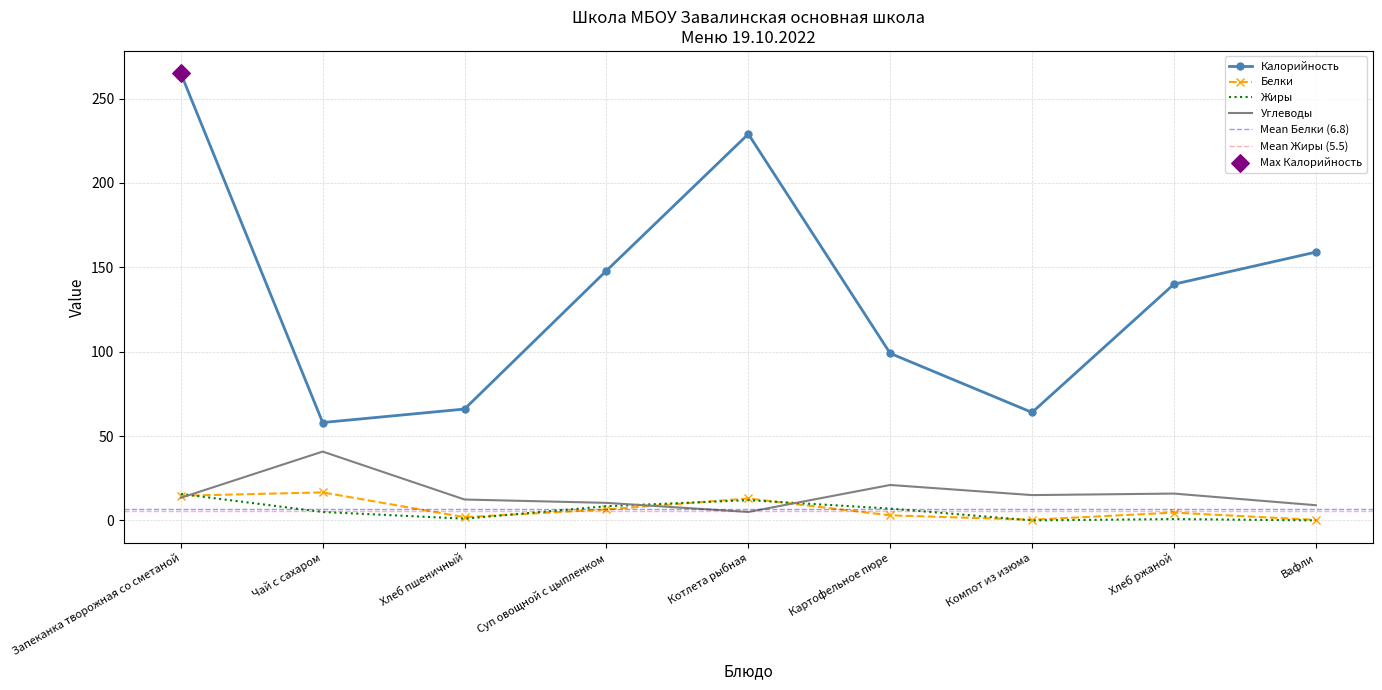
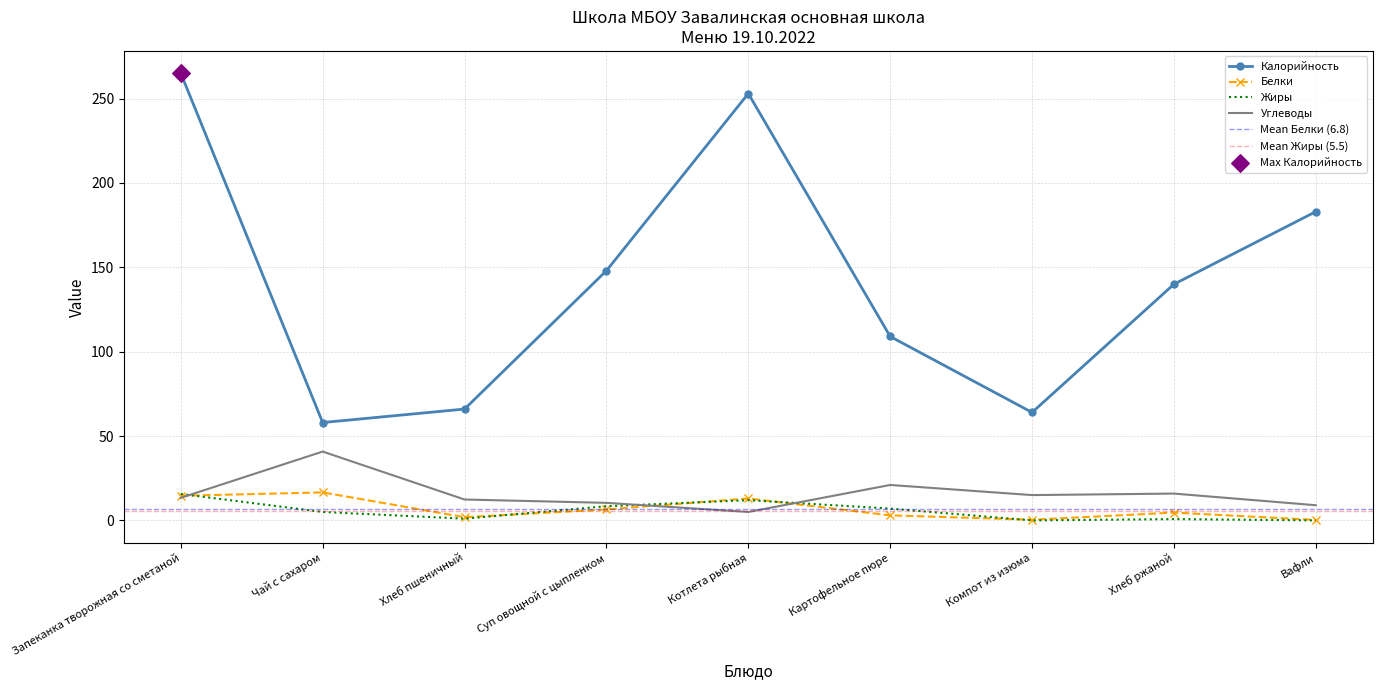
Калорийность, Котлета рыбная: 229 -> 253
Калорийность, Картофельное пюре: 99 -> 109
Калорийность, Вафли: 159 -> 183
